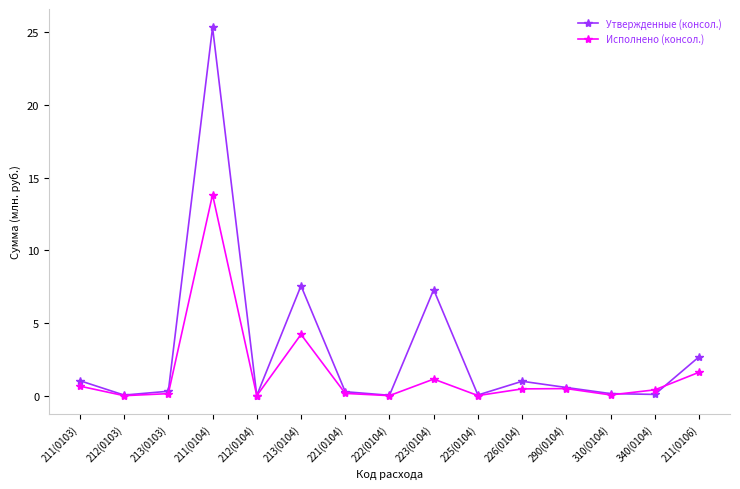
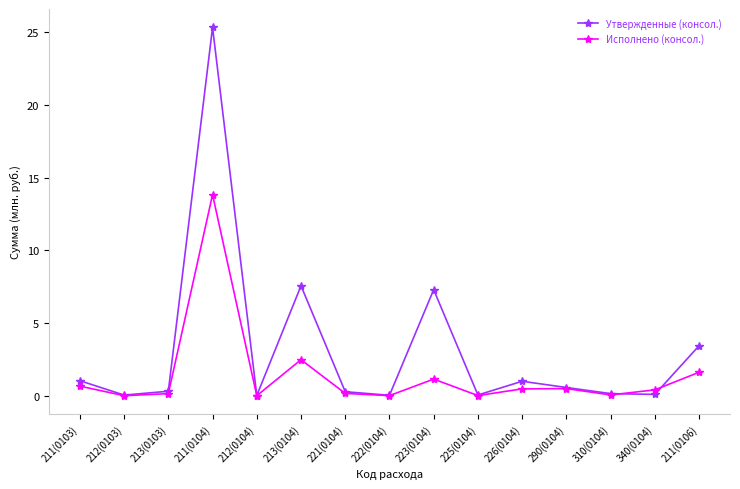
Исполнено (консол.), 213(0104): 4.2 -> 2.5
Утвержденные (консол.), 211(0106): 2.7 -> 3.4
